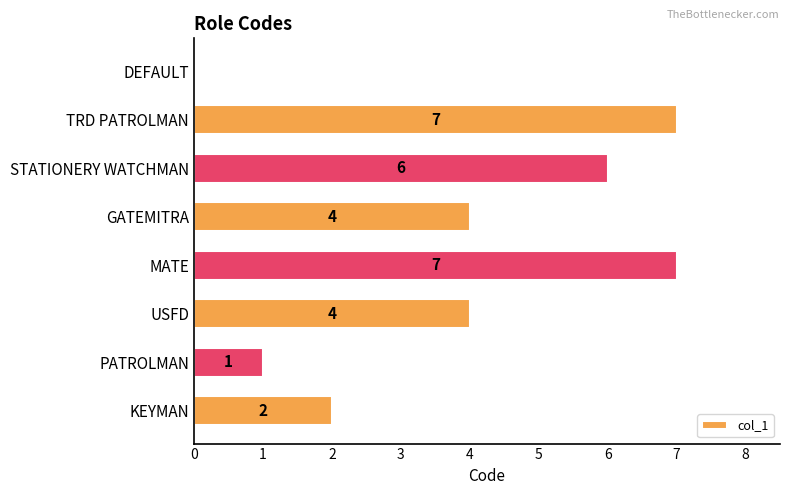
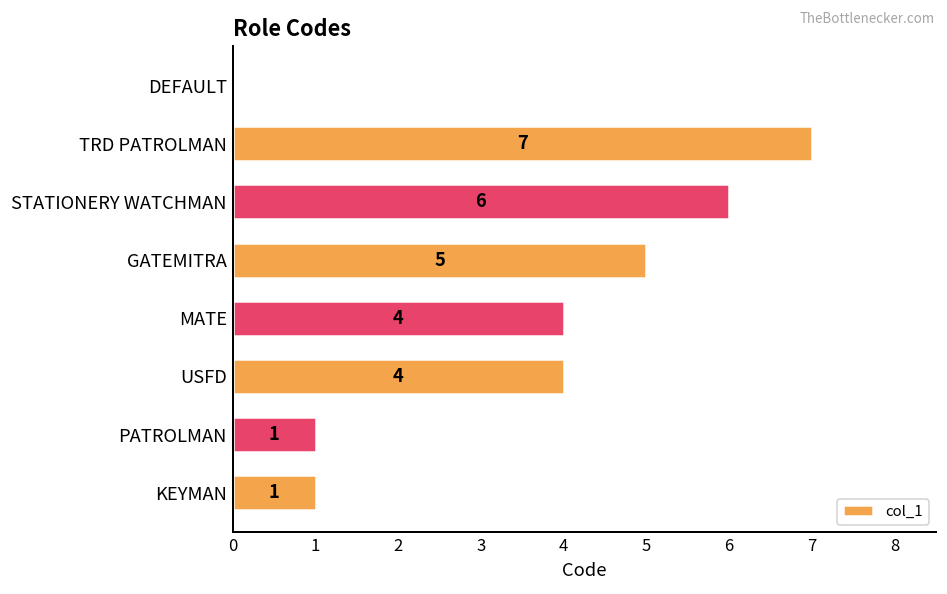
GATEMITRA: 4 -> 5
MATE: 7 -> 4
KEYMAN: 2 -> 1
